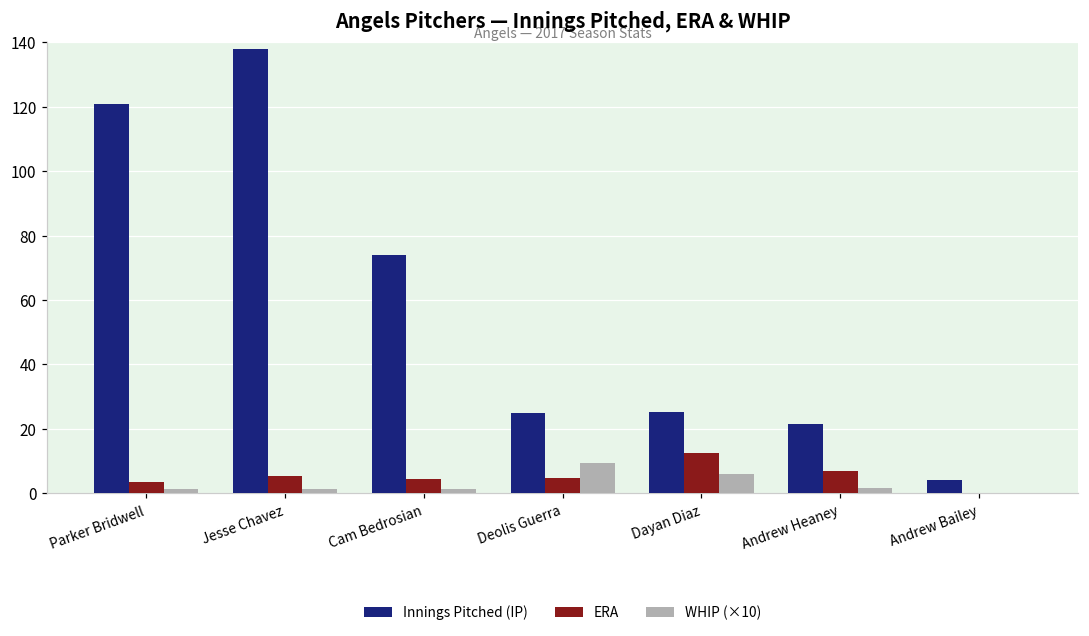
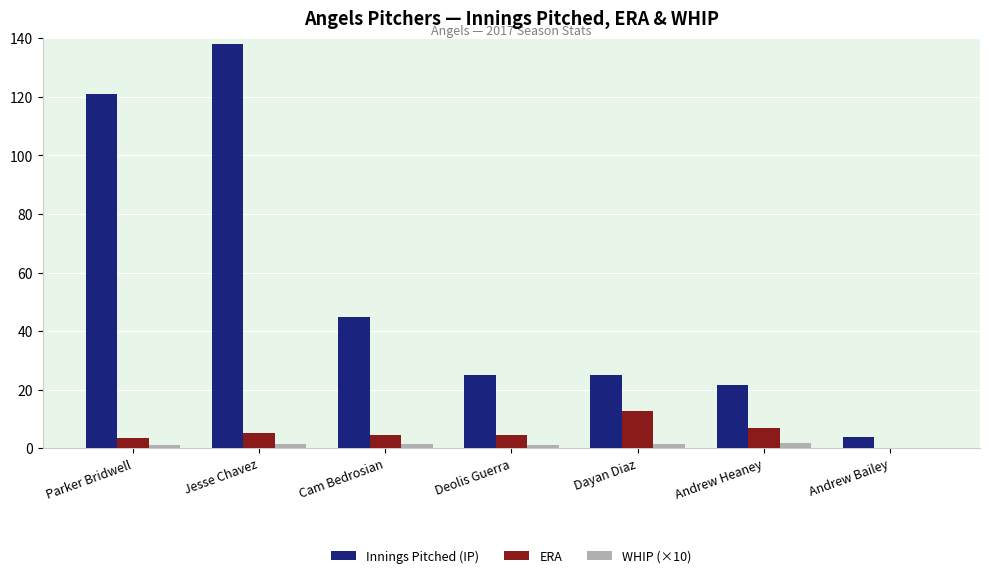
Innings Pitched (IP), Cam Bedrosian: 74 -> 45
WHIP (×10), Deolis Guerra: 9 -> 1
WHIP (×10), Dayan Diaz: 6 -> 2
